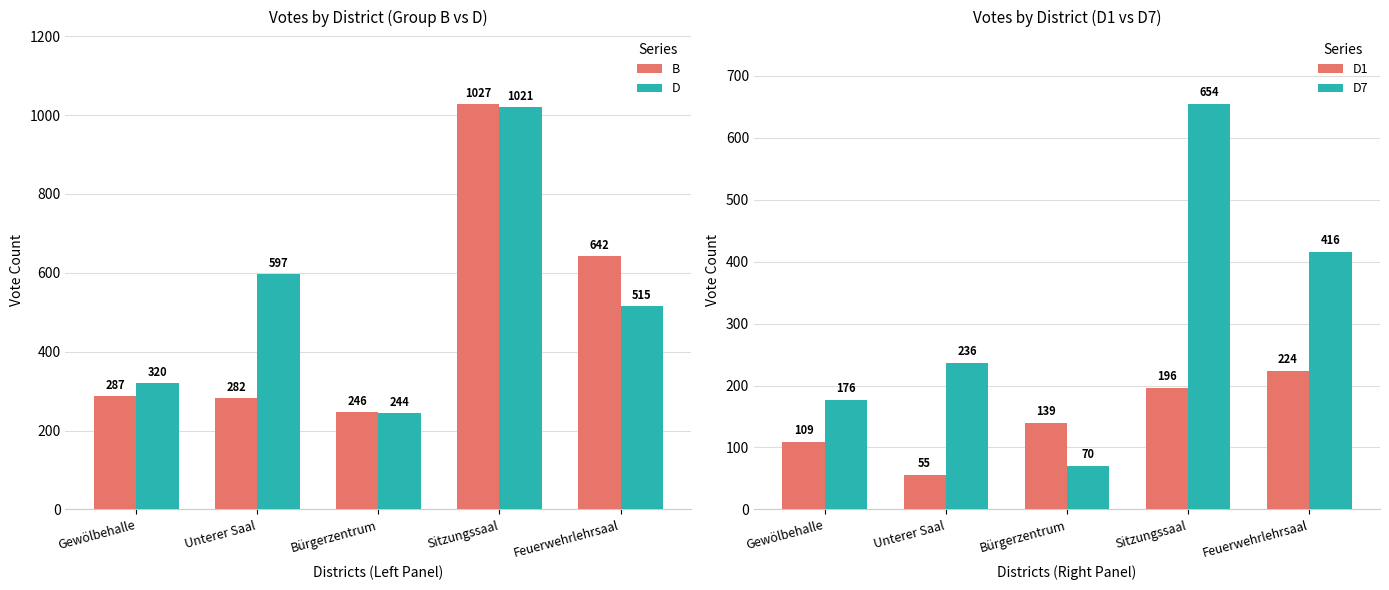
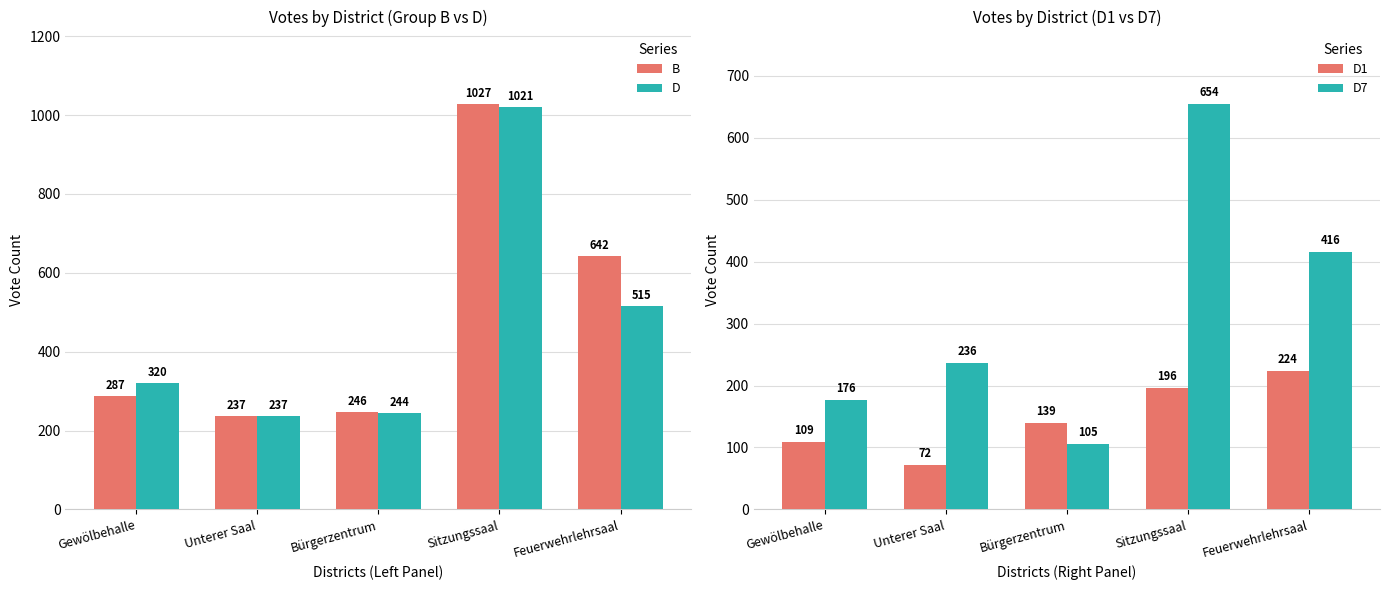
Votes by District (Group B vs D), B, Unterer Saal: 282 -> 237
Votes by District (Group B vs D), D, Unterer Saal: 597 -> 237
Votes by District (D1 vs D7), D1, Unterer Saal: 55 -> 72
Votes by District (D1 vs D7), D7, Bürgerzentrum: 70 -> 105
